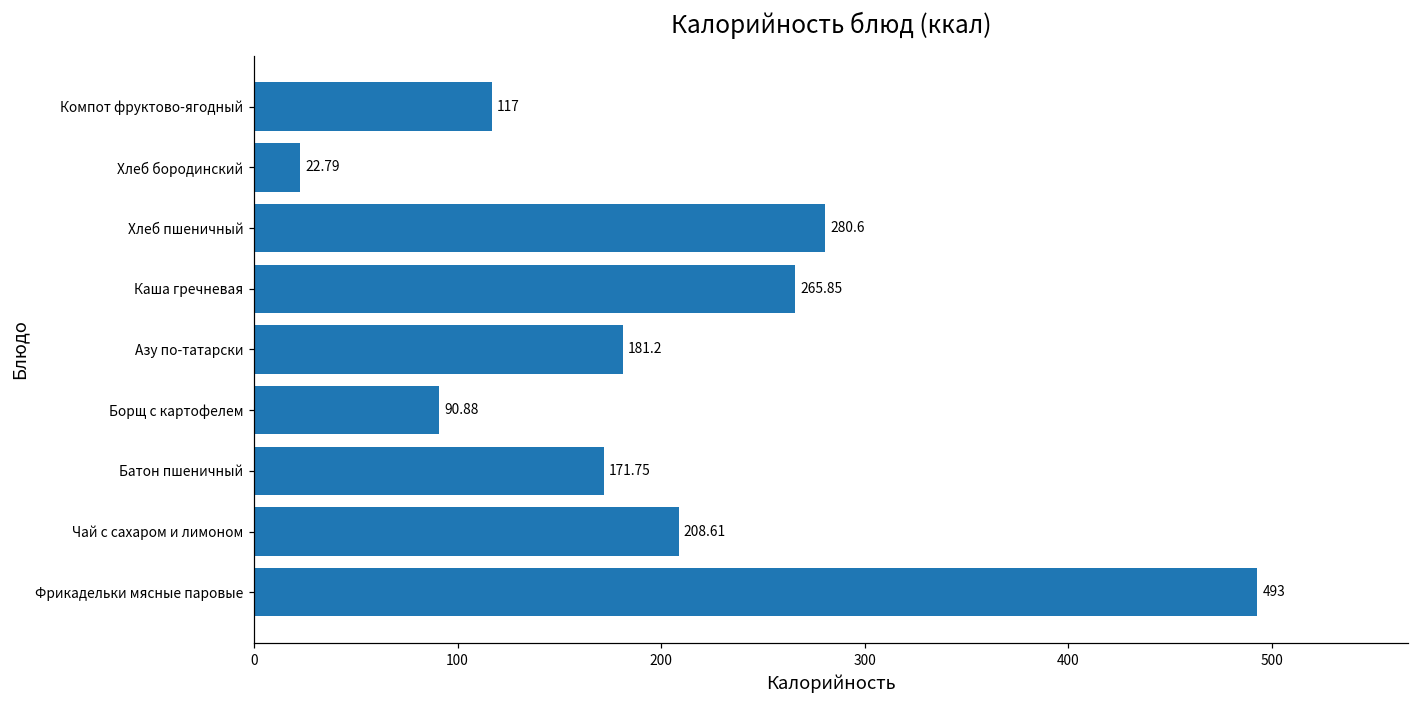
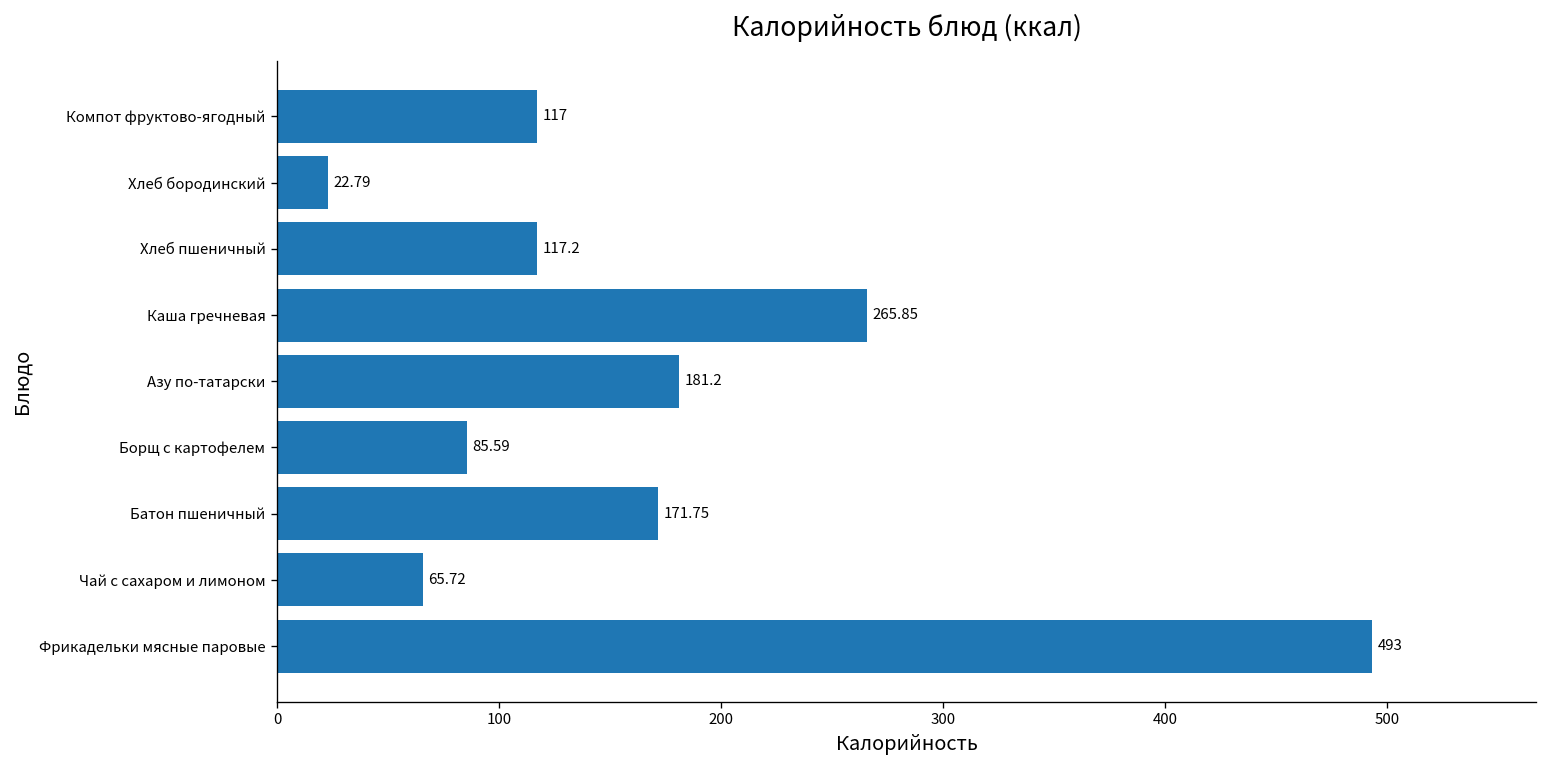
Хлеб пшеничный: 280.6 -> 117.2
Борщ с картофелем: 90.88 -> 85.59
Чай с сахаром и лимоном: 208.61 -> 65.72
